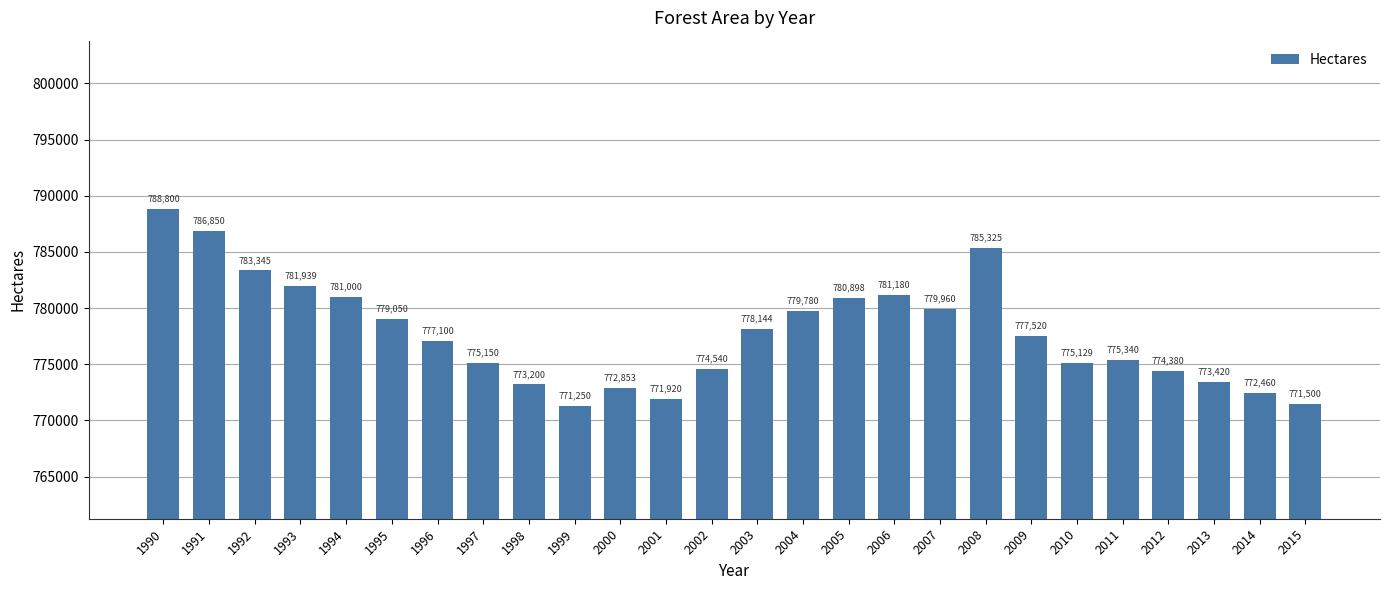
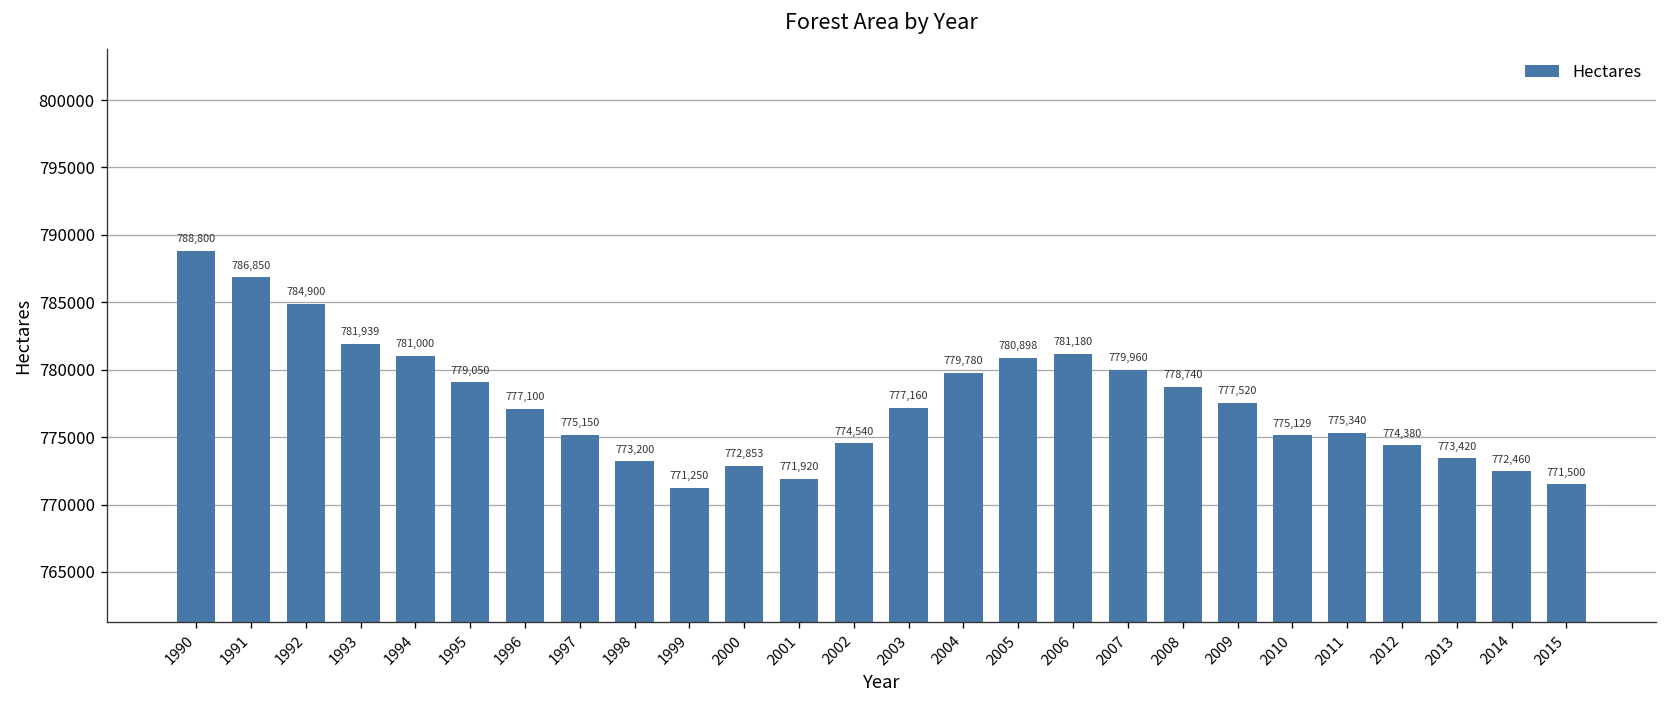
1992: 783,345 -> 784,900
2003: 778,144 -> 777,160
2008: 785,325 -> 778,740
